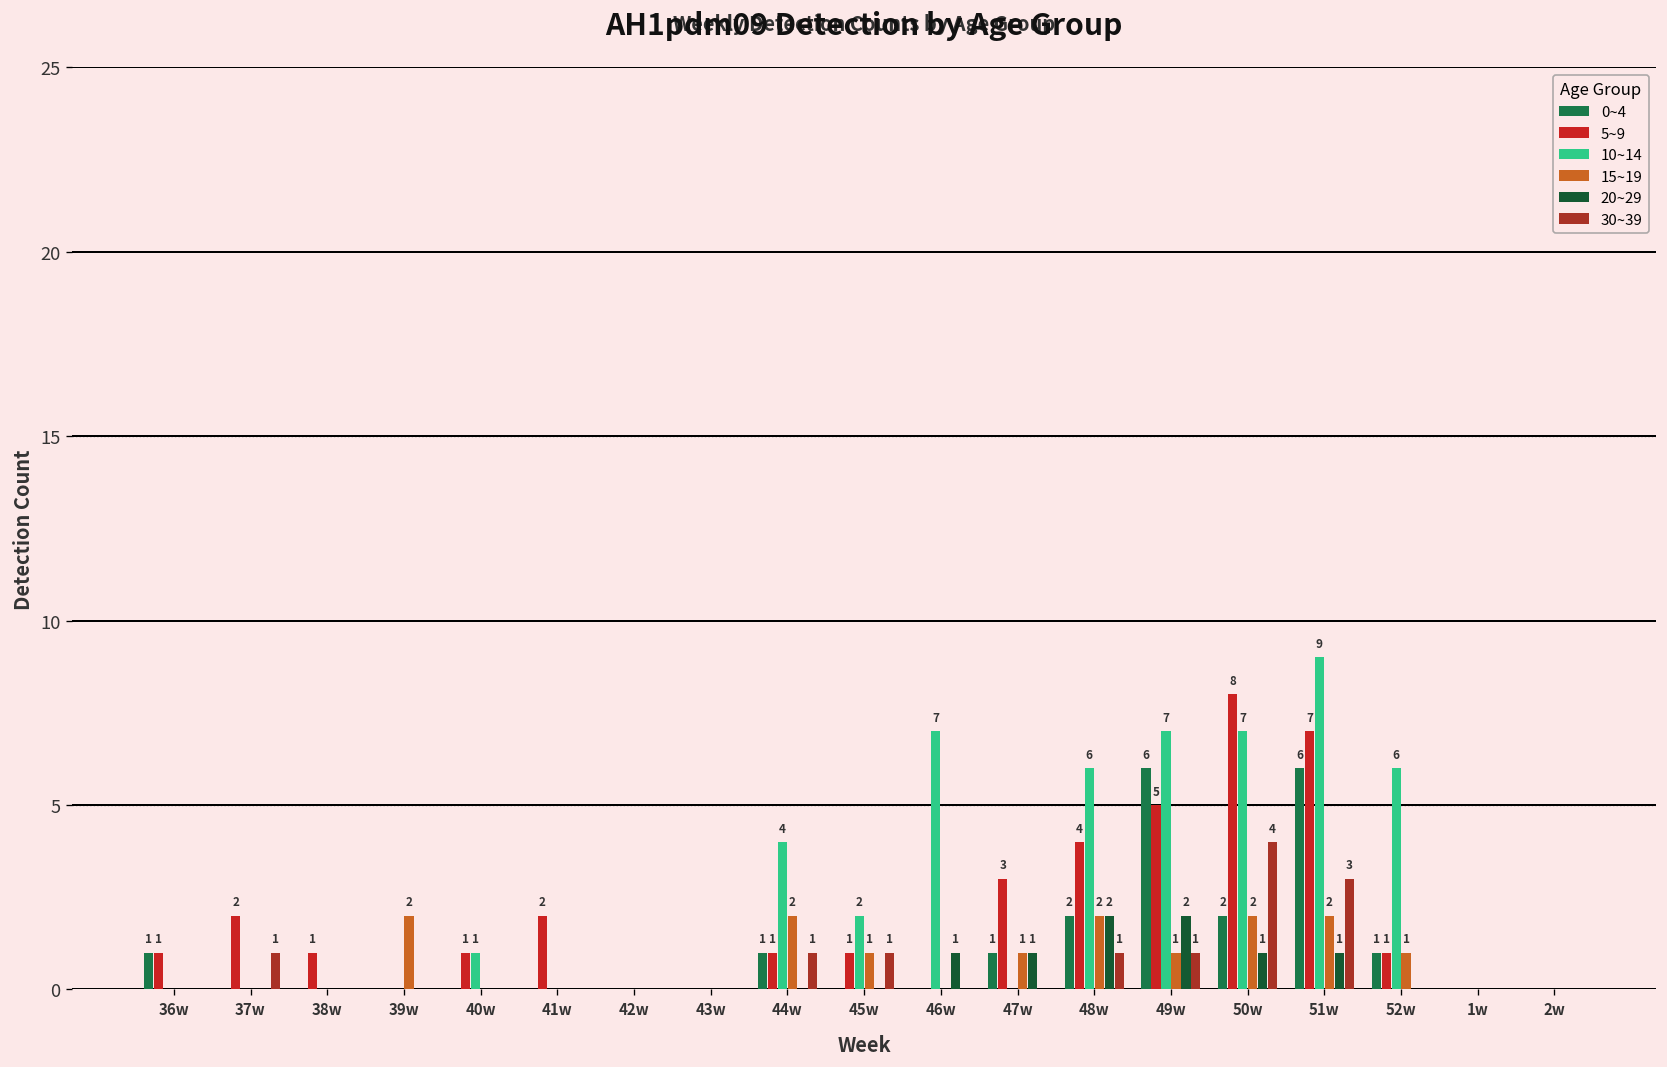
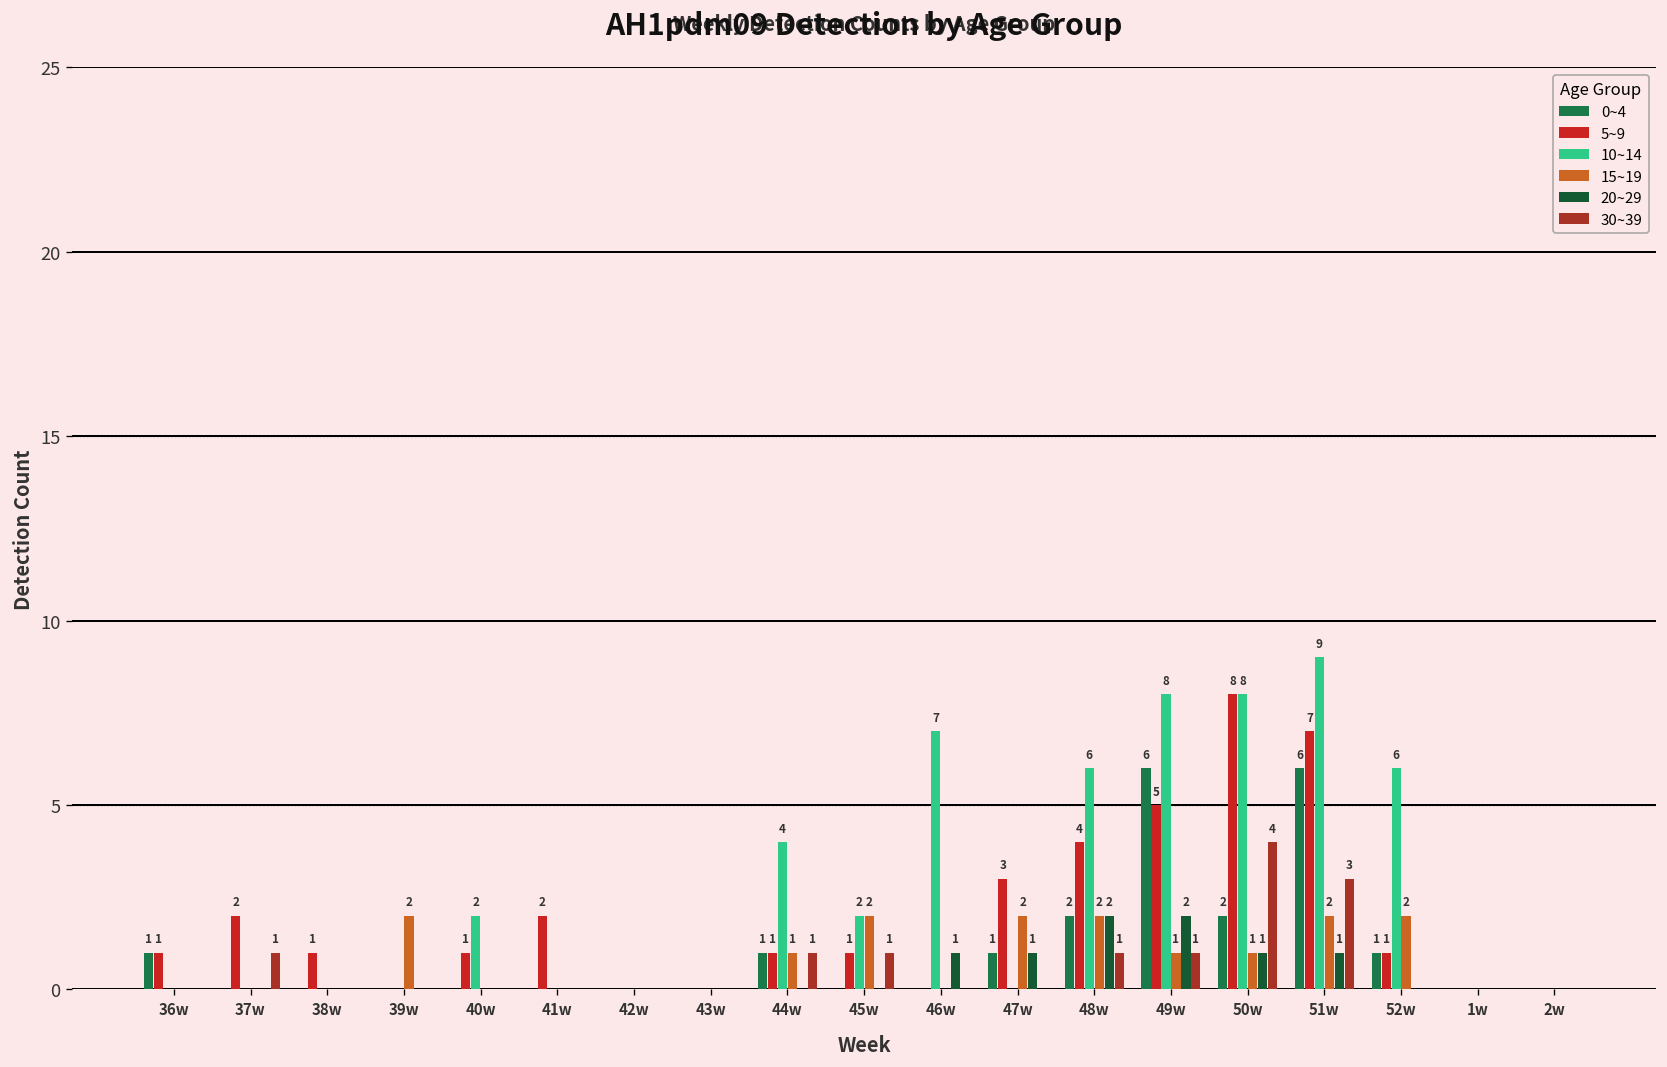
10~14, 40w: 1 -> 2
15~19, 44w: 2 -> 1
15~19, 45w: 1 -> 2
15~19, 47w: 1 -> 2
10~14, 49w: 7 -> 8
10~14, 50w: 7 -> 8
15~19, 50w: 2 -> 1
15~19, 52w: 1 -> 2
